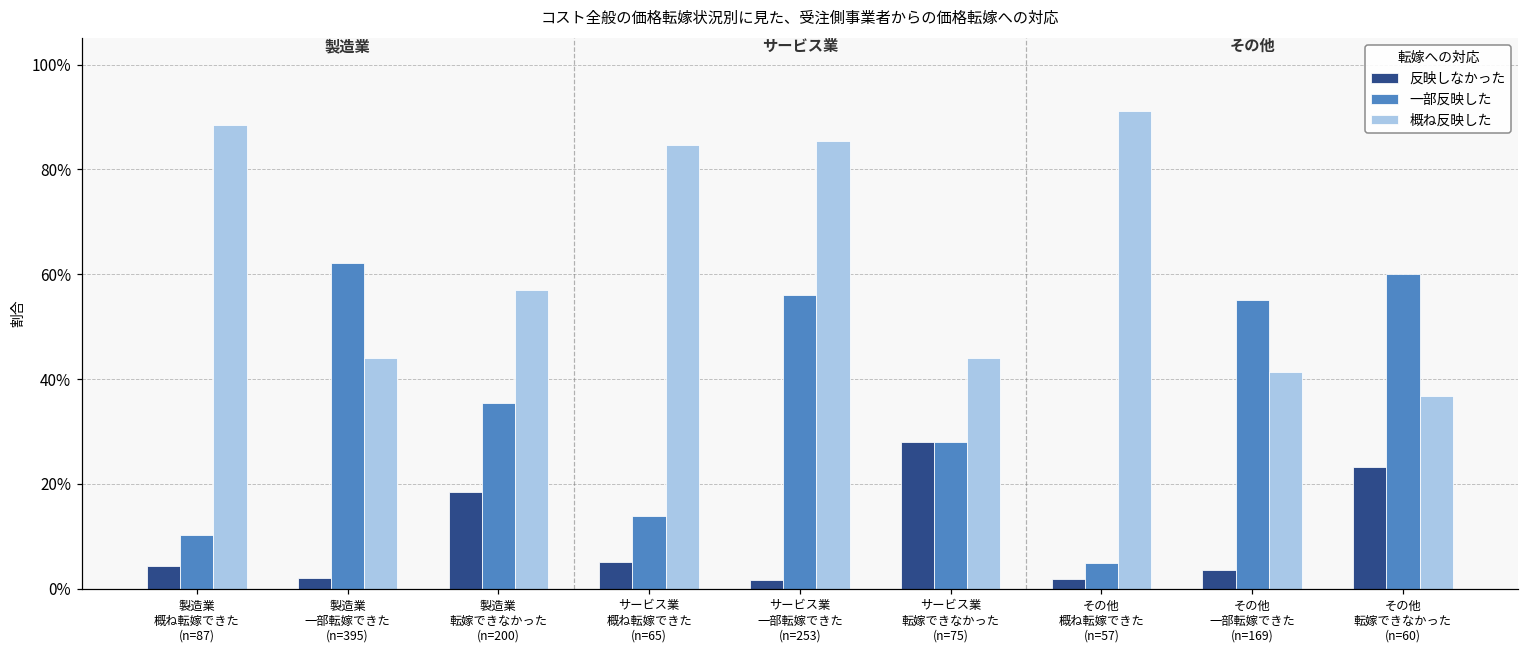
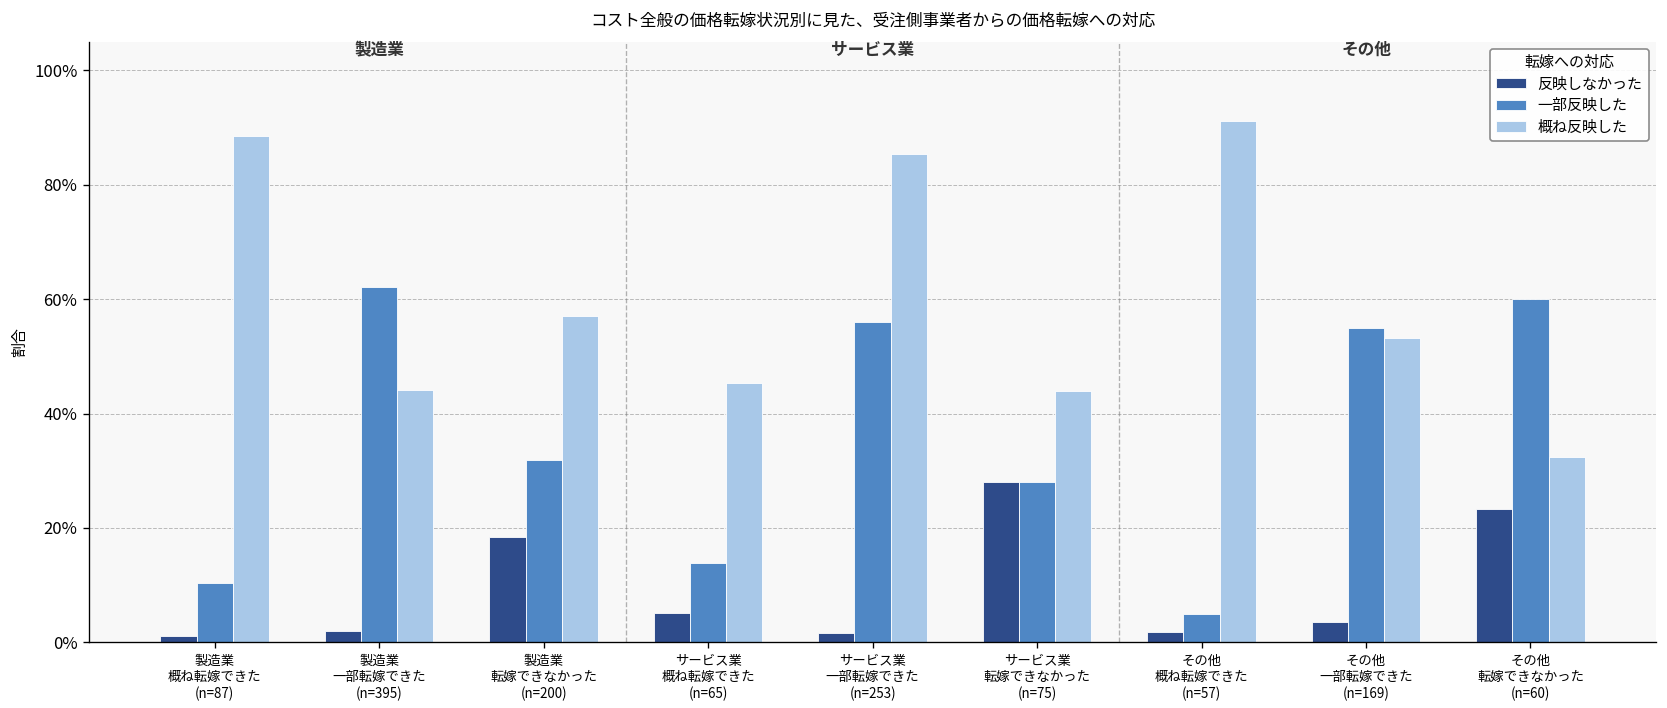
反映しなかった, 製造業 概ね転嫁できた (n=87): 4% -> 1%
一部反映した, 製造業 転嫁できなかった (n=200): 36% -> 32%
概ね反映した, サービス業 概ね転嫁できた (n=65): 85% -> 45%
概ね反映した, その他 一部転嫁できた (n=169): 41% -> 53%
概ね反映した, その他 転嫁できなかった (n=60): 37% -> 32%
